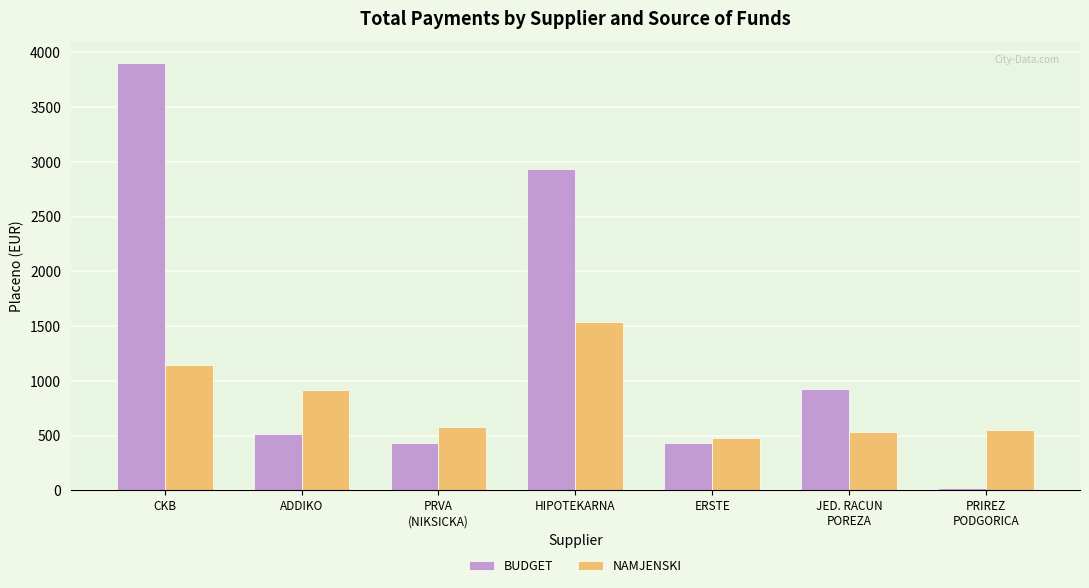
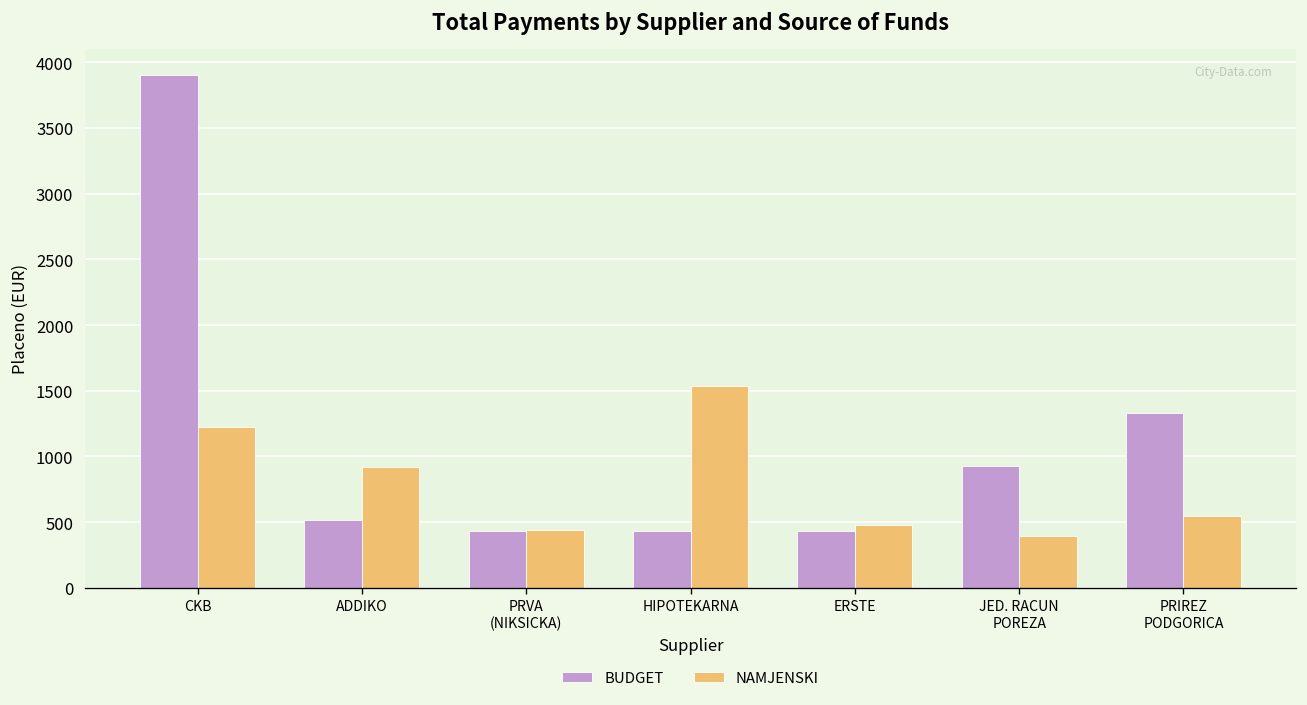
NAMJENSKI, CKB: 1140 -> 1230
NAMJENSKI, PRVA (NIKSICKA): 580 -> 440
BUDGET, HIPOTEKARNA: 2940 -> 430
NAMJENSKI, JED. RACUN POREZA: 530 -> 400
BUDGET, PRIREZ PODGORICA: 30 -> 1330
